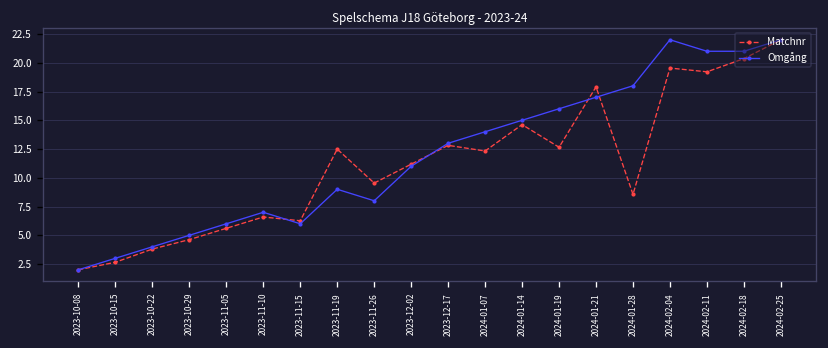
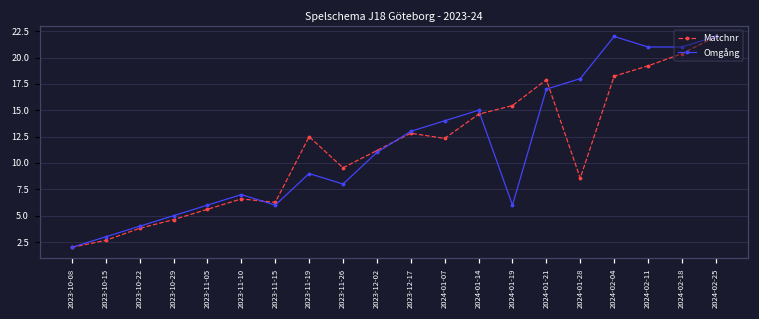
Matchnr, 2024-01-19: 13 -> 15
Omgång, 2024-01-19: 16 -> 6
Matchnr, 2024-02-04: 20 -> 18
